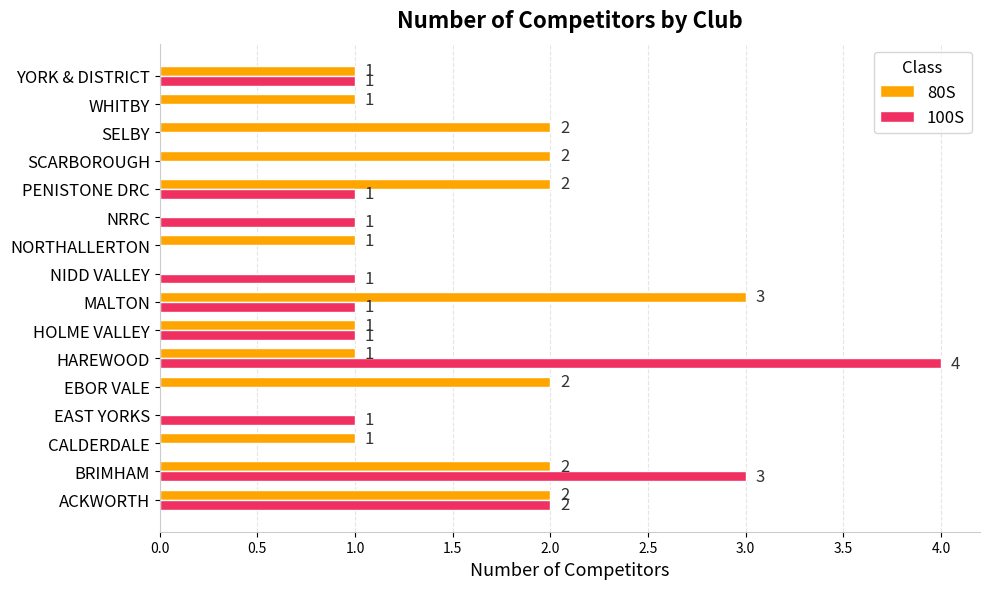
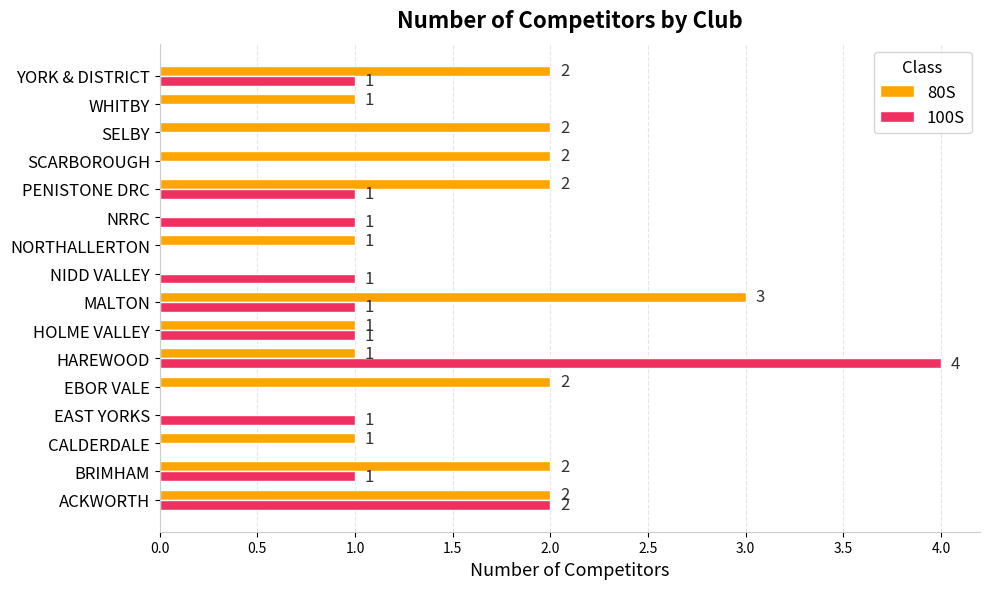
80S, YORK & DISTRICT: 1 -> 2
100S, BRIMHAM: 3 -> 1
